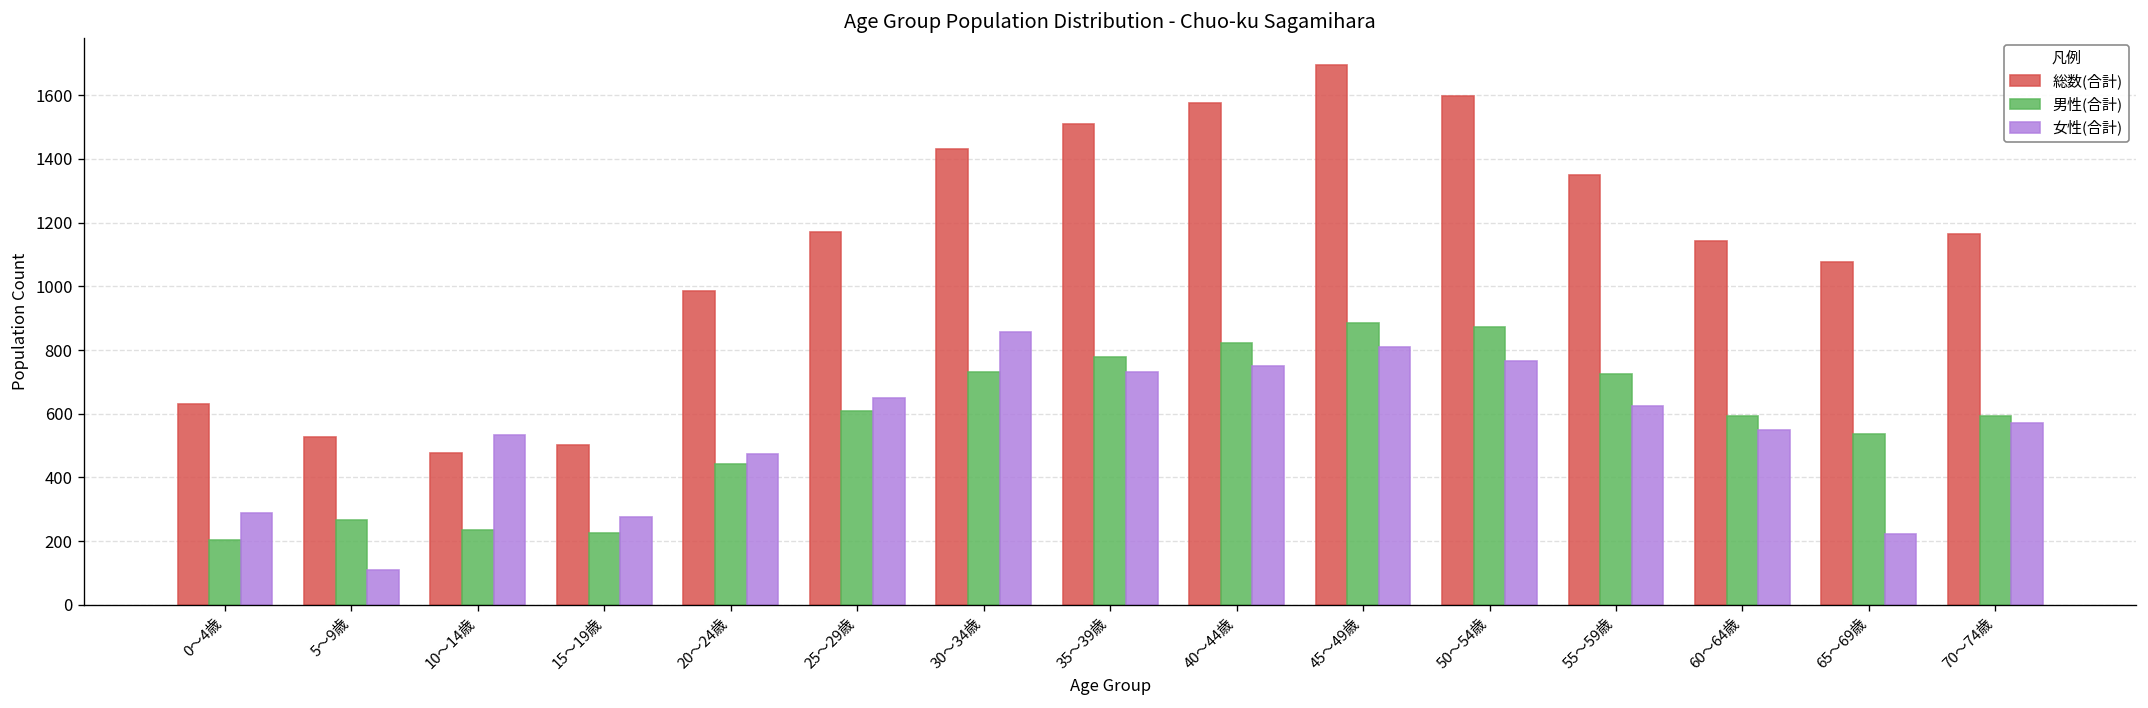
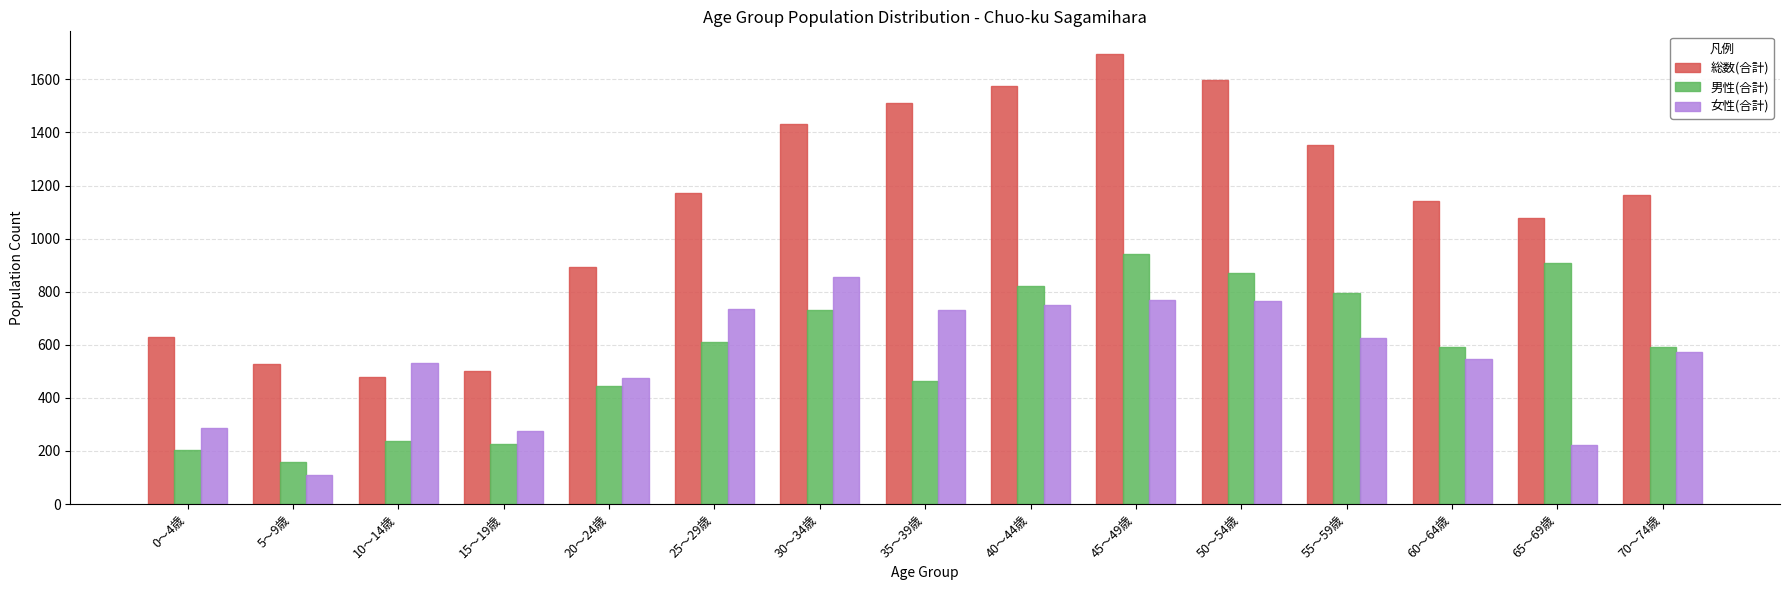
男性(合計), 5～9歳: 270 -> 160
総数(合計), 20～24歳: 990 -> 890
女性(合計), 25～29歳: 650 -> 730
男性(合計), 35～39歳: 780 -> 470
男性(合計), 45～49歳: 890 -> 940
女性(合計), 45～49歳: 810 -> 770
男性(合計), 55～59歳: 730 -> 800
男性(合計), 65～69歳: 540 -> 910
